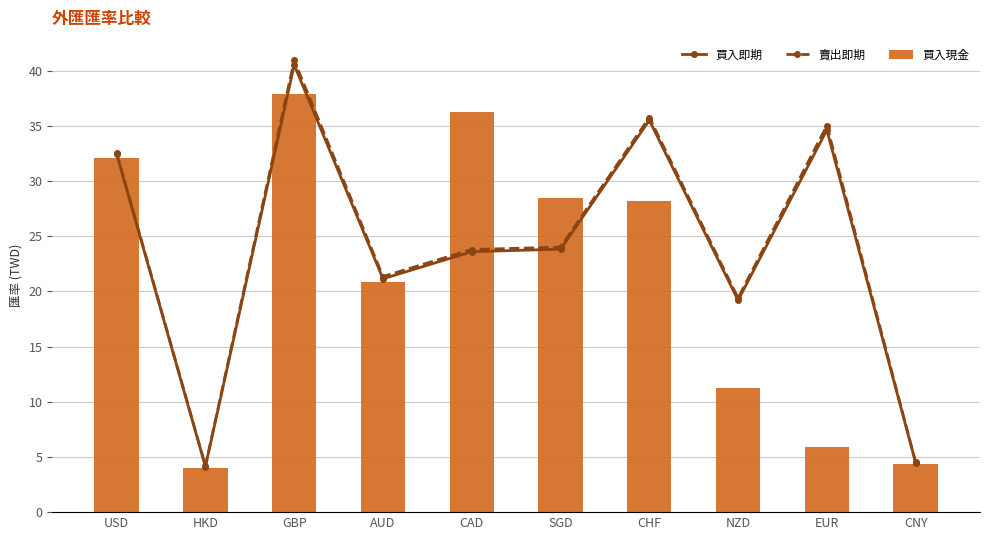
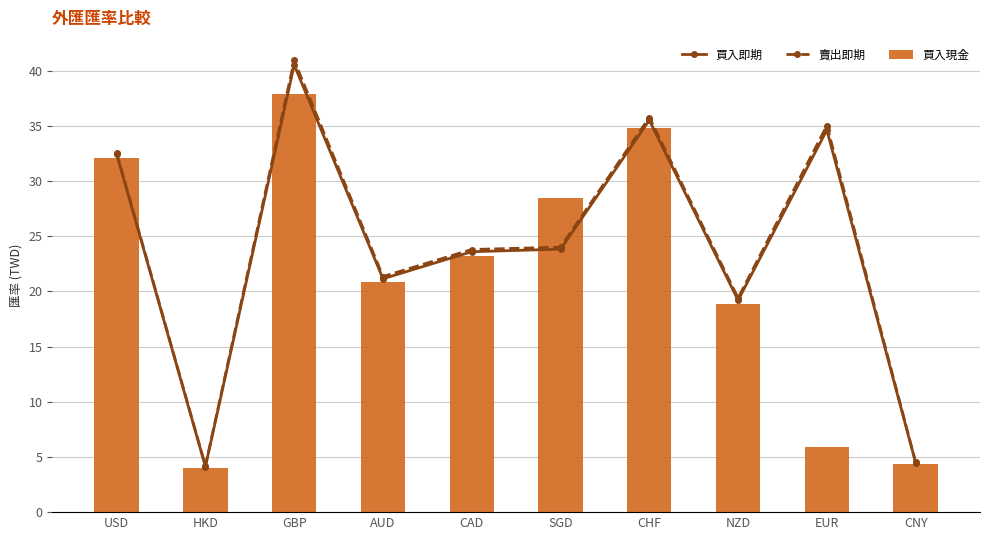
買入現金, CAD: 36.3 -> 23.2
買入現金, CHF: 28.2 -> 34.8
買入現金, NZD: 11.2 -> 18.8
